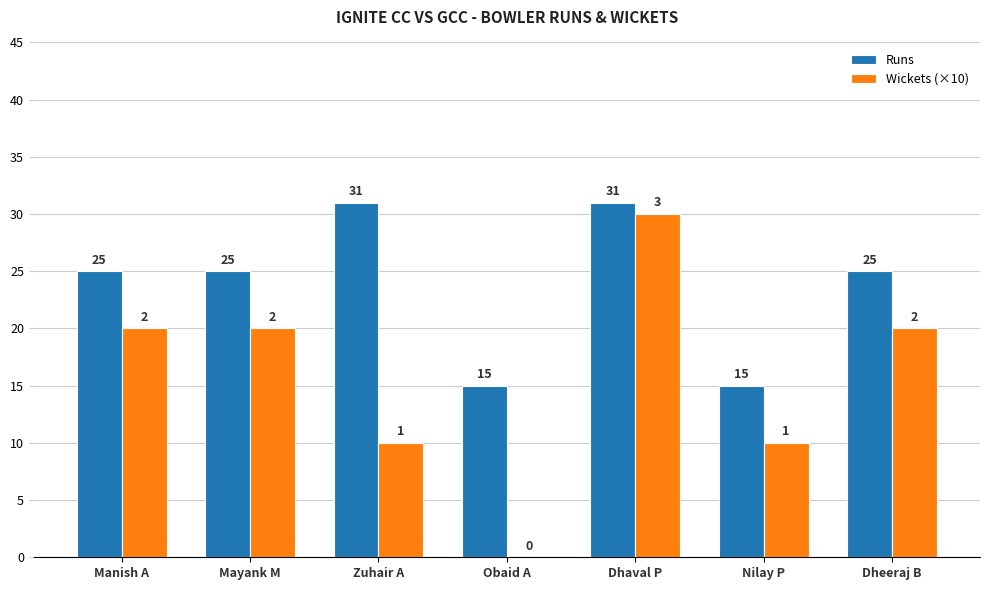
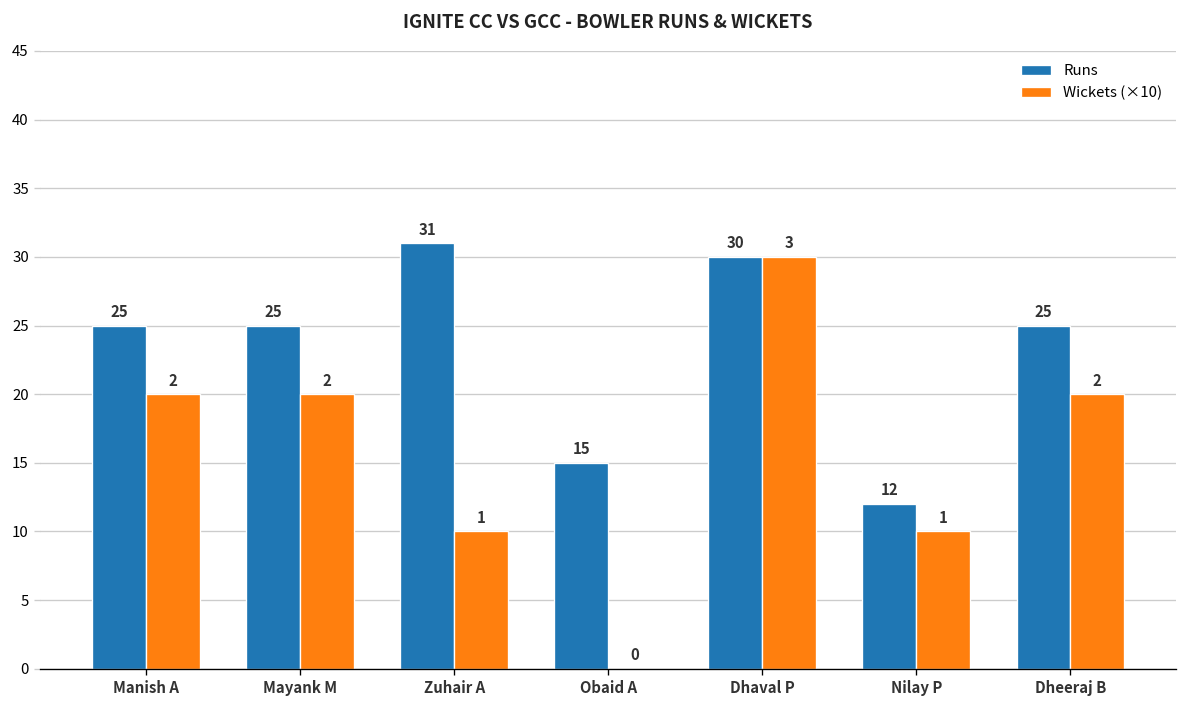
Runs, Dhaval P: 31 -> 30
Runs, Nilay P: 15 -> 12
